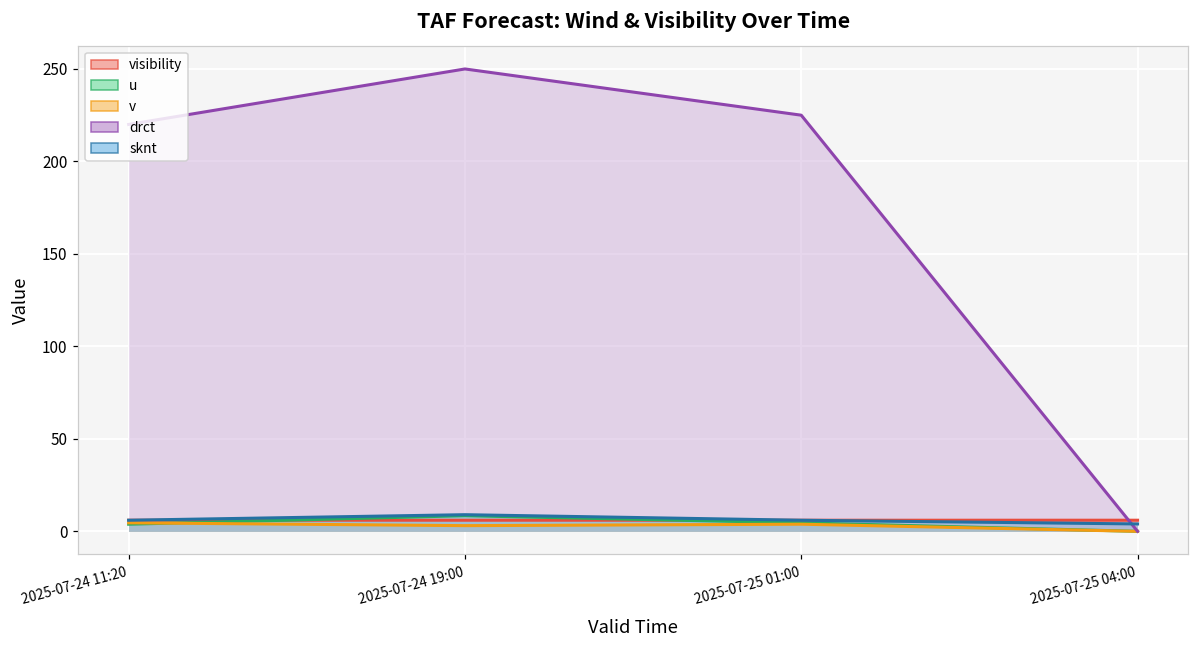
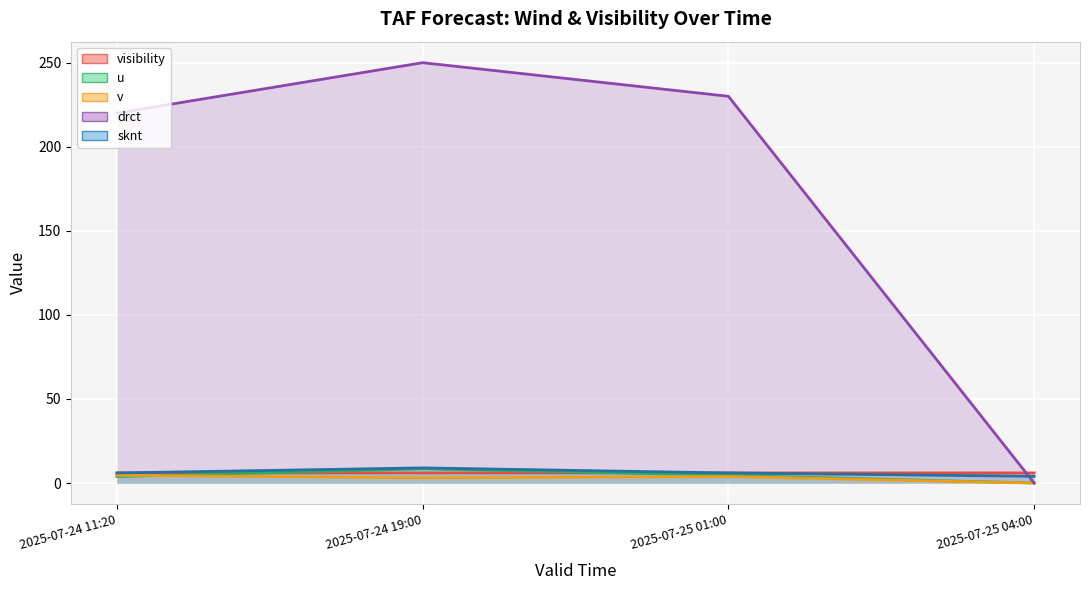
drct, 2025-07-25 01:00: 225 -> 230
